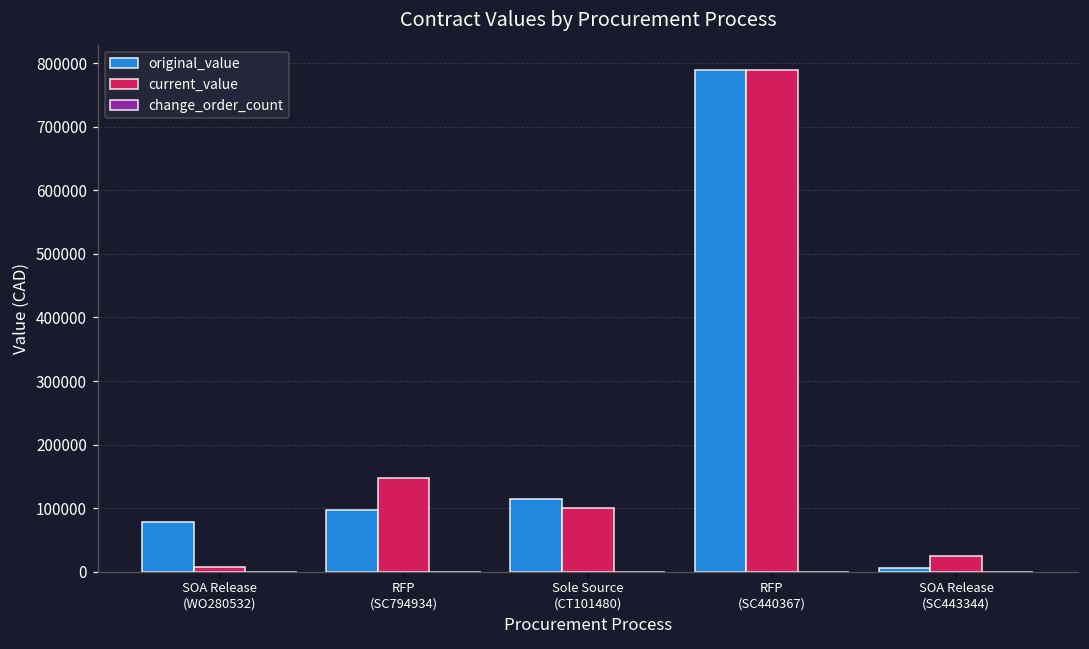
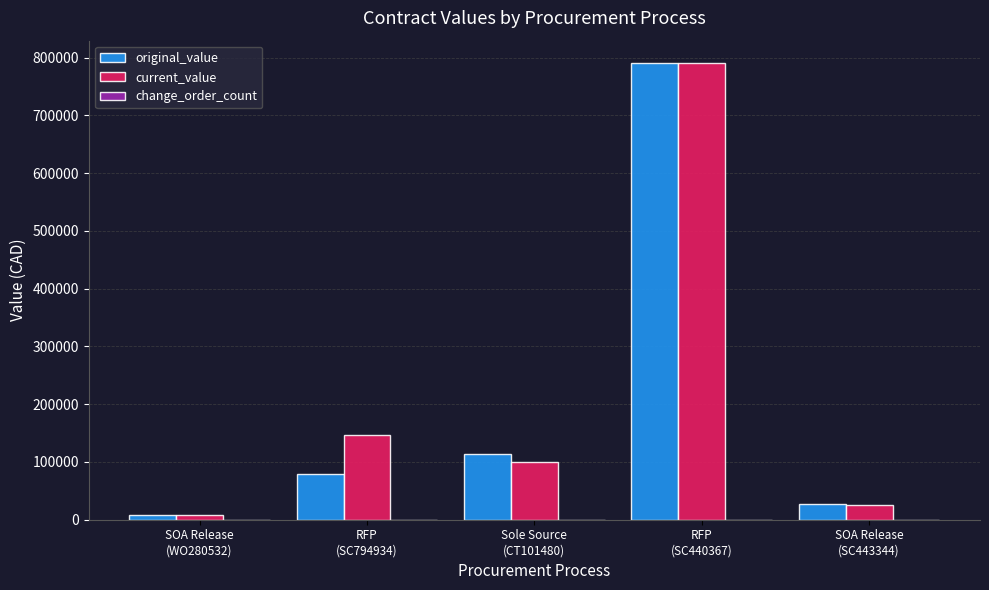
original_value, SOA Release (WO280532): 80000 -> 10000
original_value, RFP (SC794934): 100000 -> 80000
original_value, SOA Release (SC443344): 10000 -> 30000
